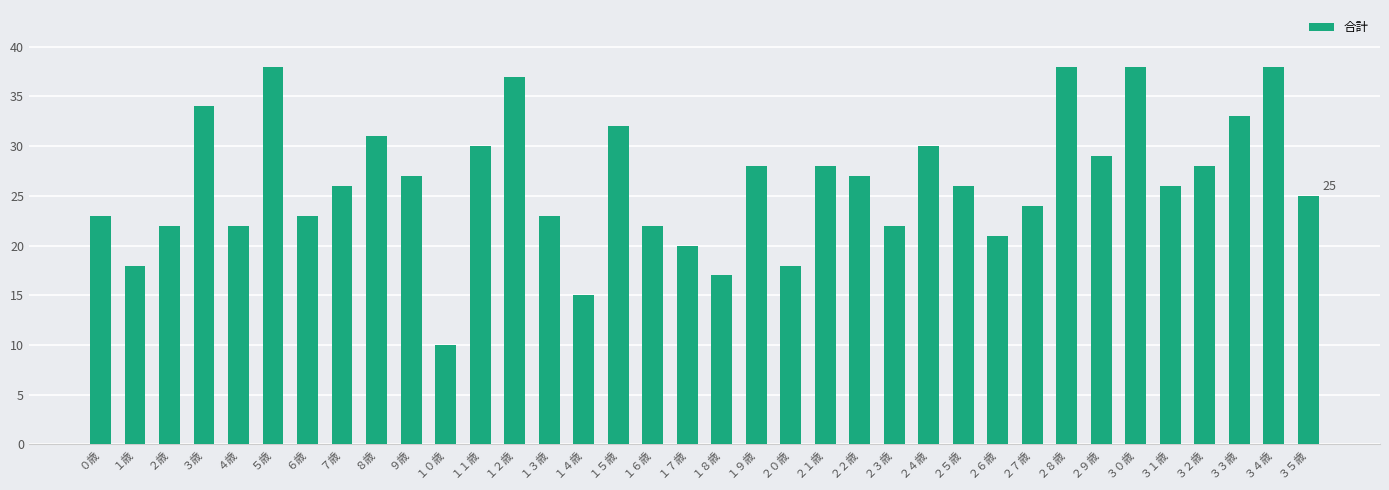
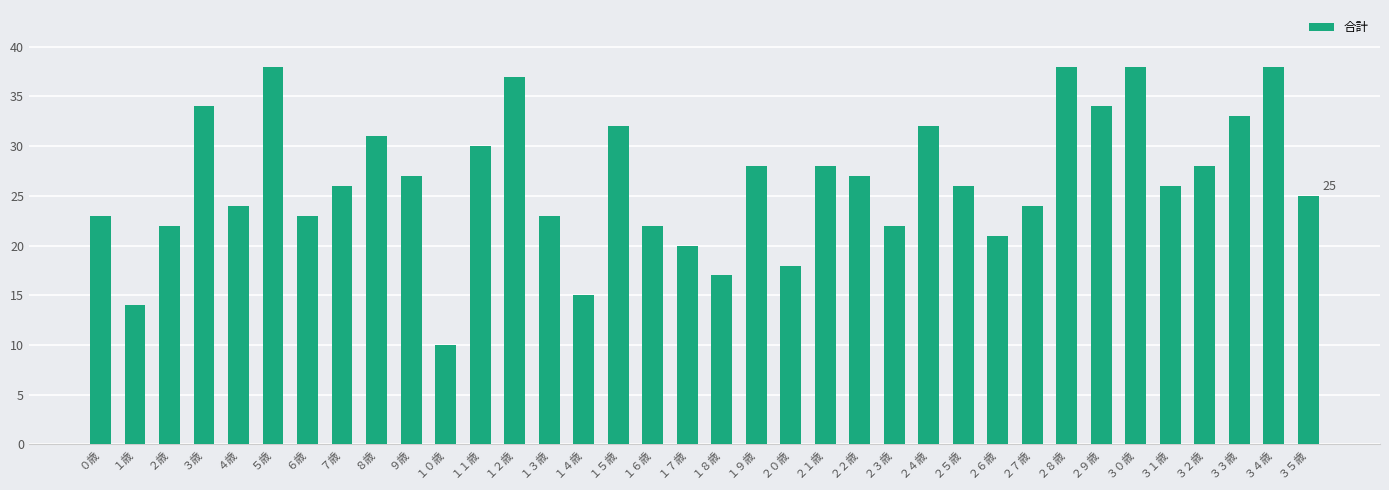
１歳: 18 -> 14
４歳: 22 -> 24
２４歳: 30 -> 32
２９歳: 29 -> 34
